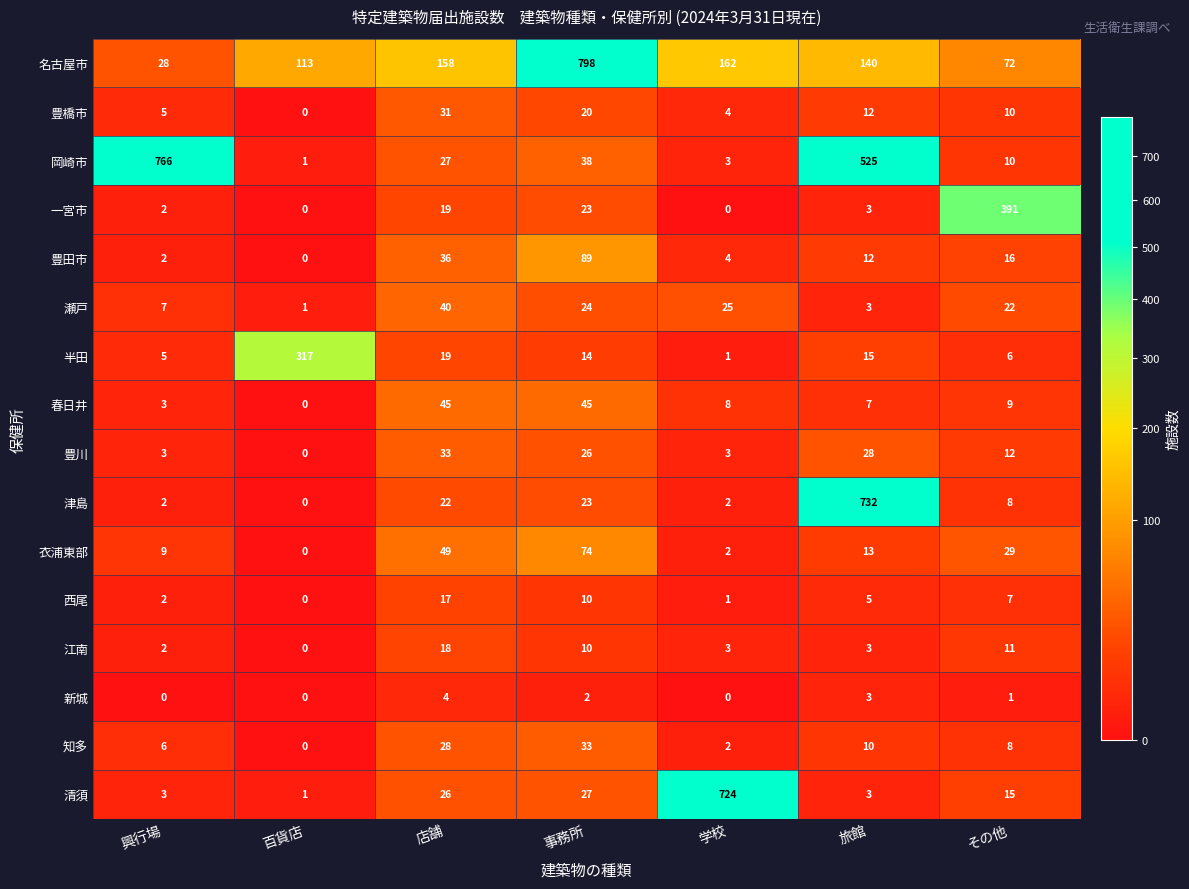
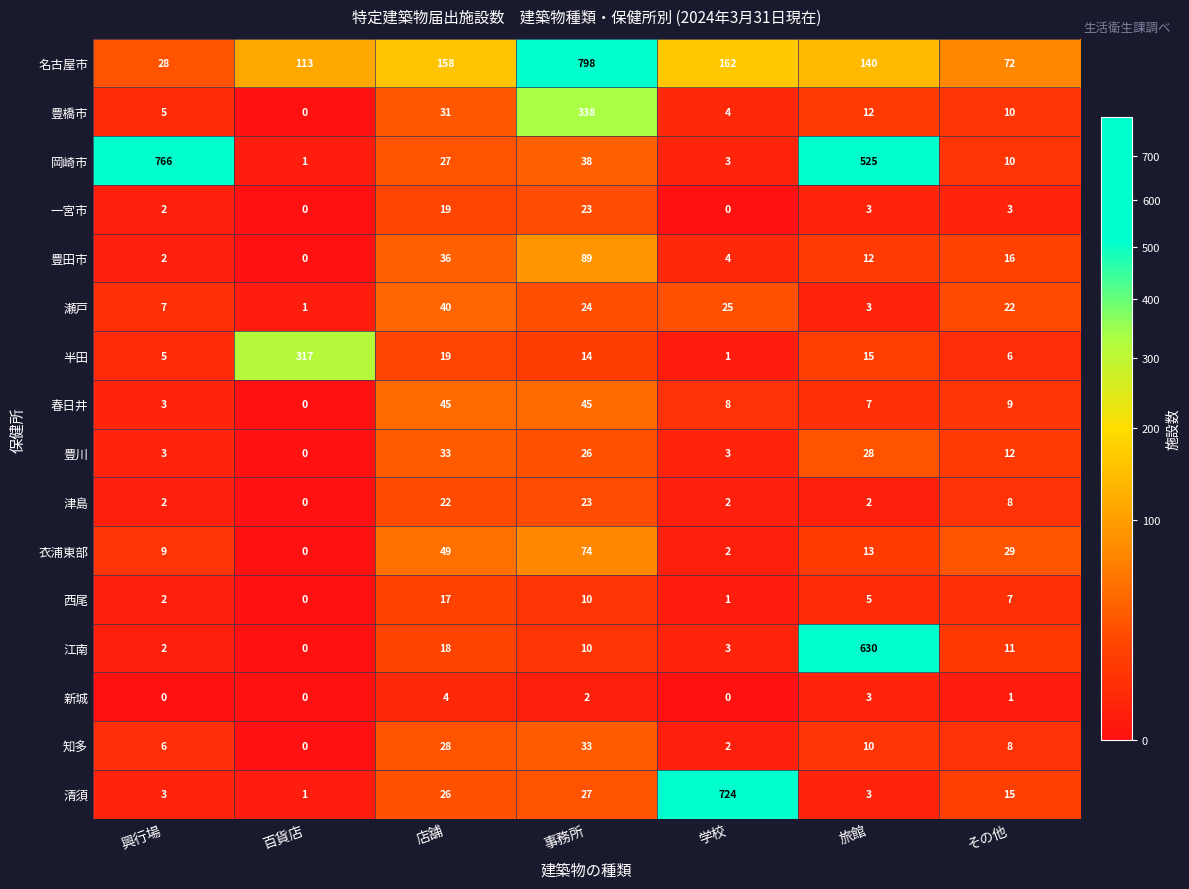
豊橋市, 事務所: 20 -> 338
一宮市, その他: 391 -> 3
津島, 旅館: 732 -> 2
江南, 旅館: 3 -> 630
